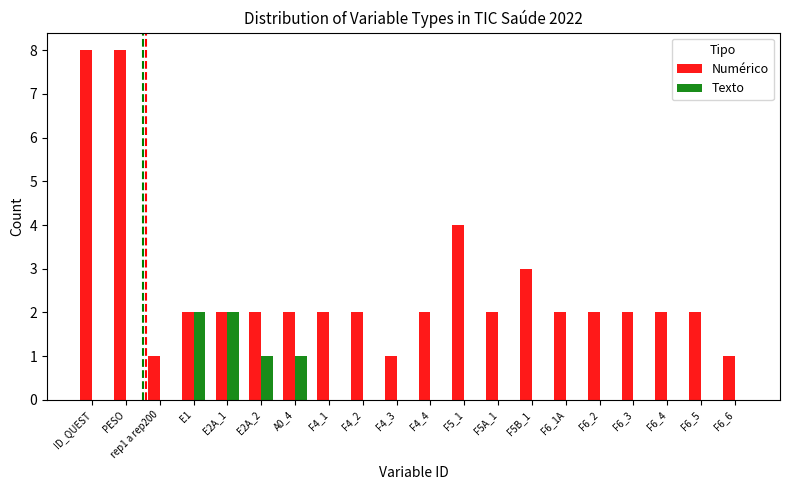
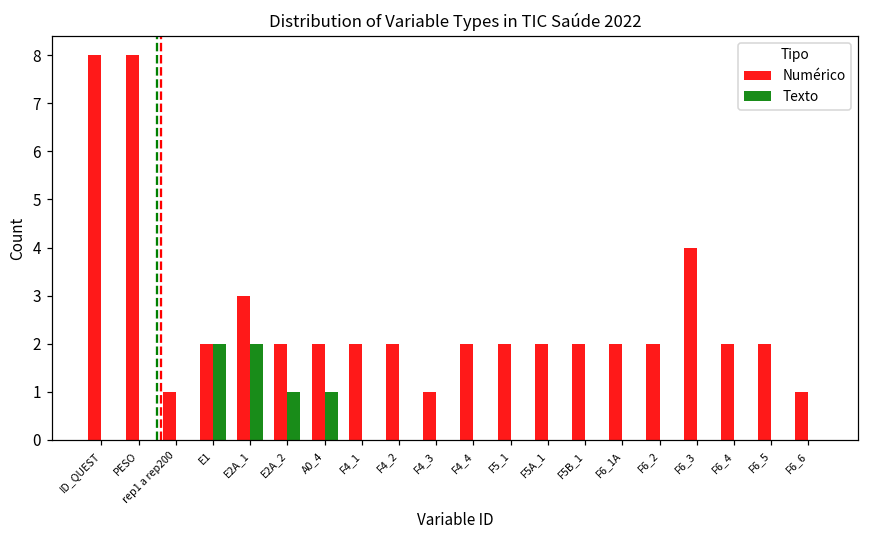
Numérico, E2A_1: 2 -> 3
Numérico, F5_1: 4 -> 2
Numérico, F5B_1: 3 -> 2
Numérico, F6_3: 2 -> 4
